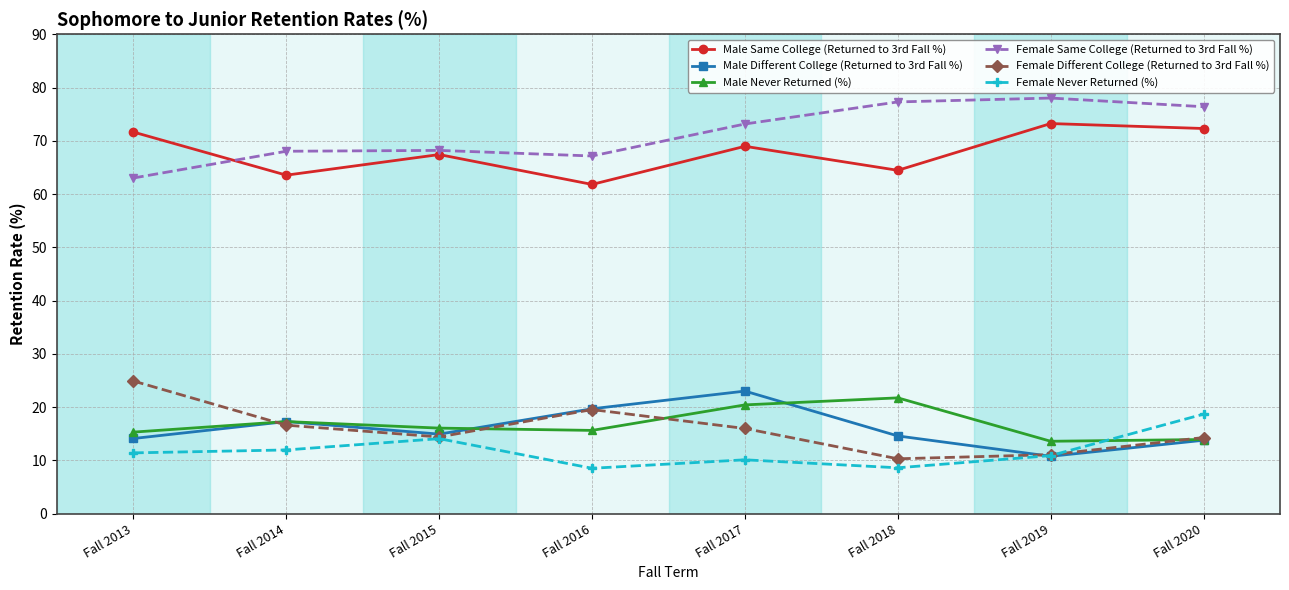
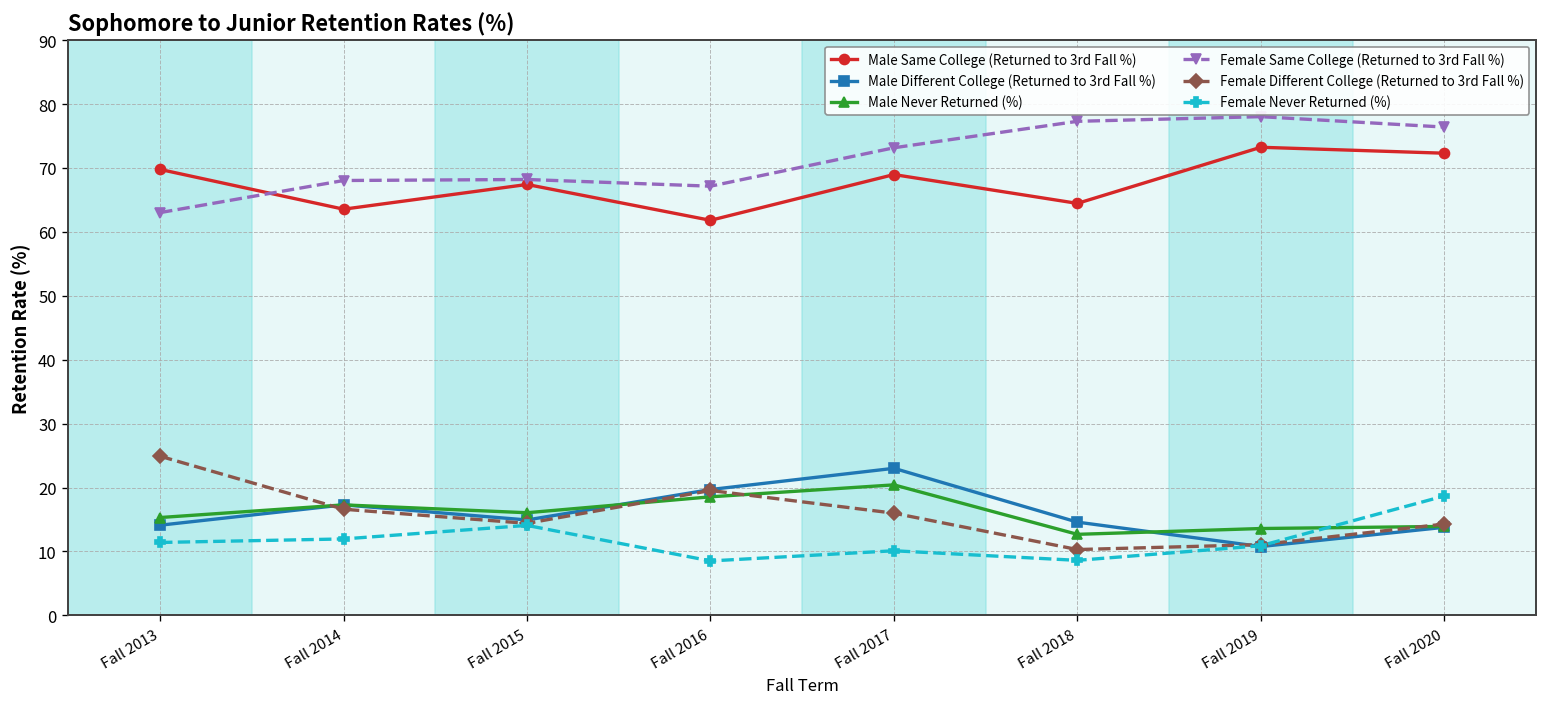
Male Same College (Returned to 3rd Fall %), Fall 2013: 72 -> 70
Male Never Returned (%), Fall 2016: 16 -> 19
Male Never Returned (%), Fall 2018: 22 -> 13
